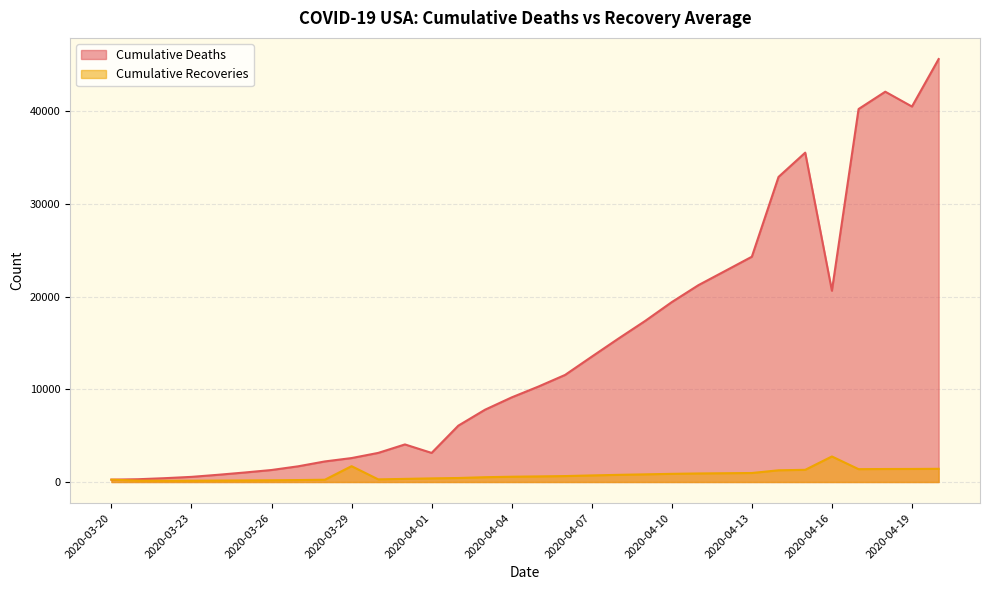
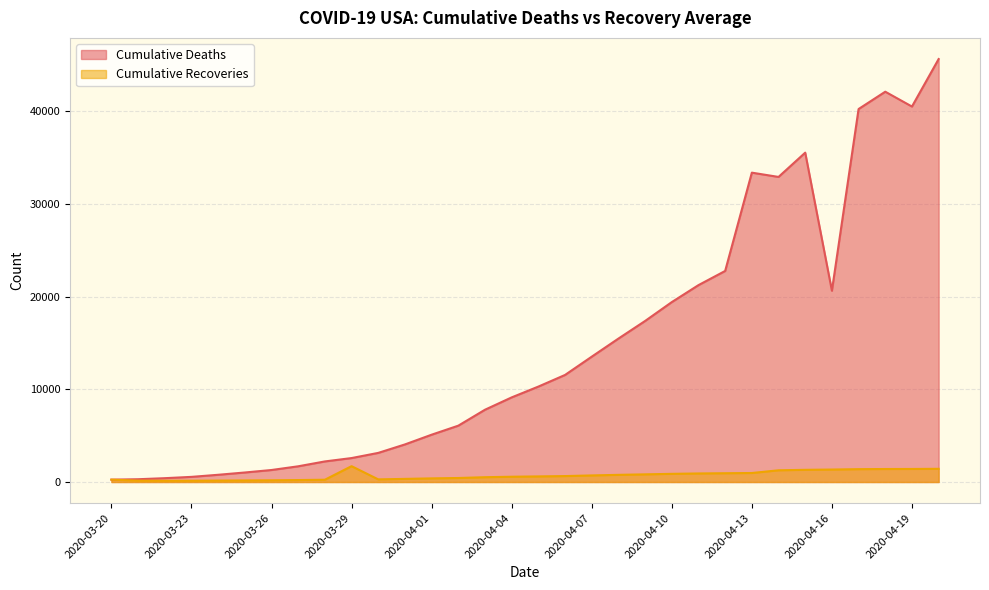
Cumulative Deaths, 2020-04-01: 3000 -> 5000
Cumulative Deaths, 2020-04-13: 24000 -> 33000
Cumulative Recoveries, 2020-04-16: 3000 -> 1000
